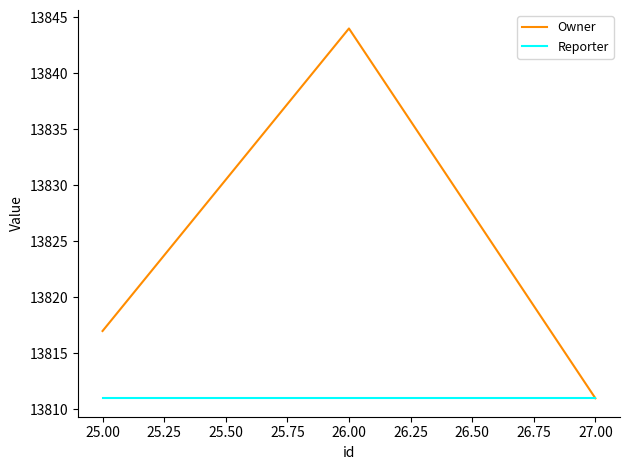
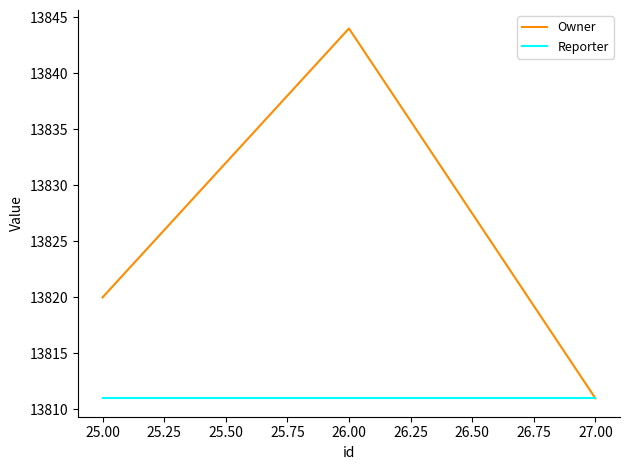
Owner, 25.00: 13817 -> 13820
